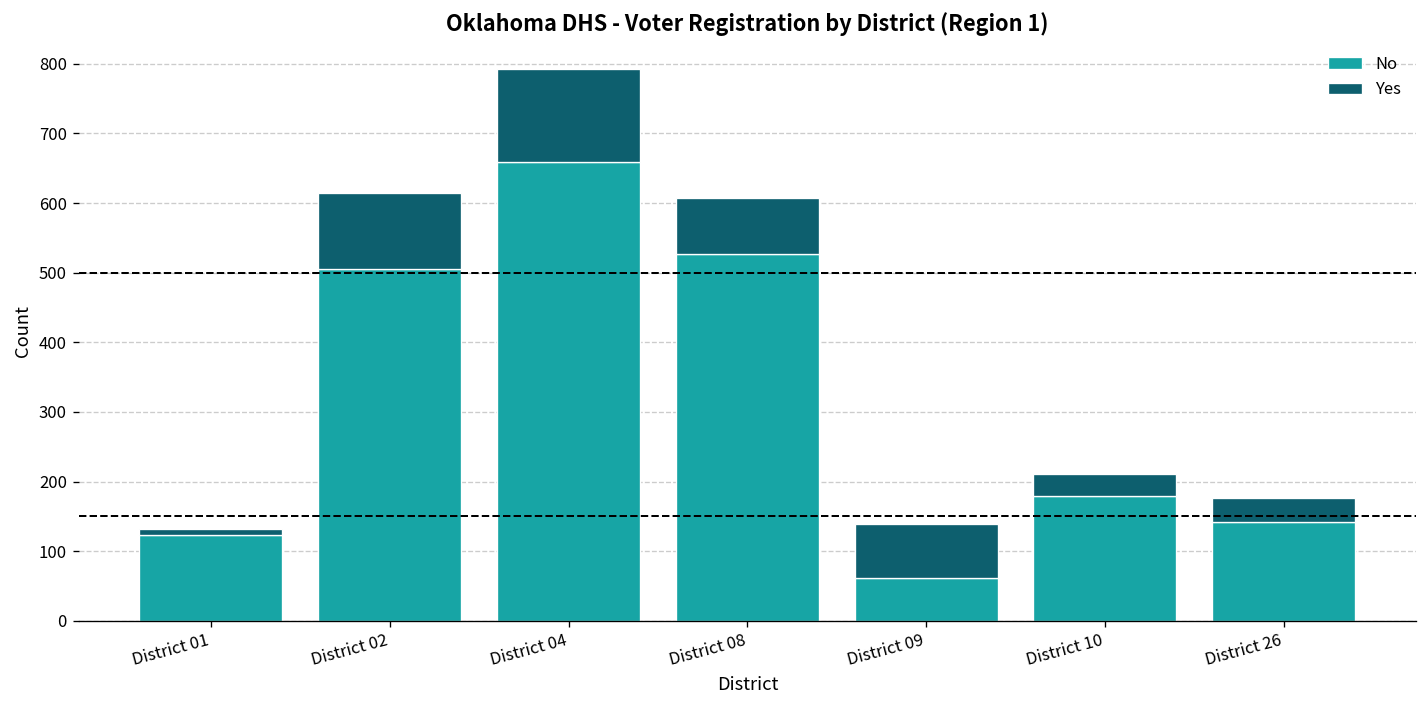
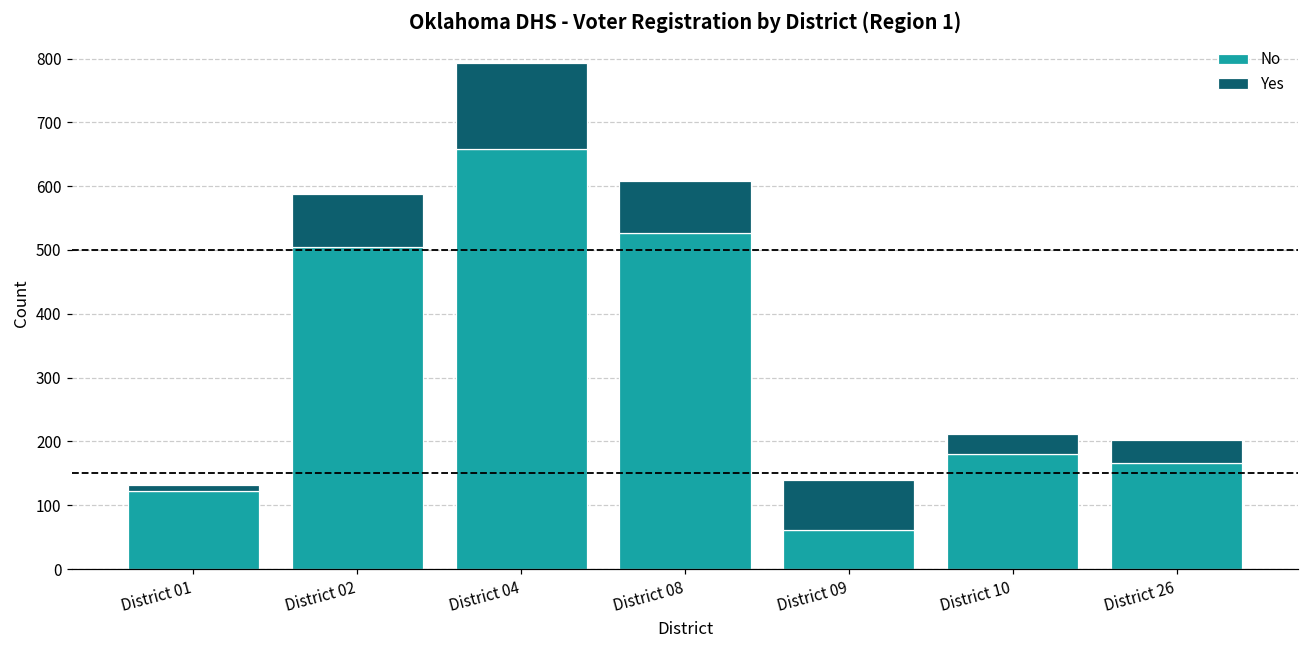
Yes, District 02: 110 -> 80
No, District 26: 140 -> 170
